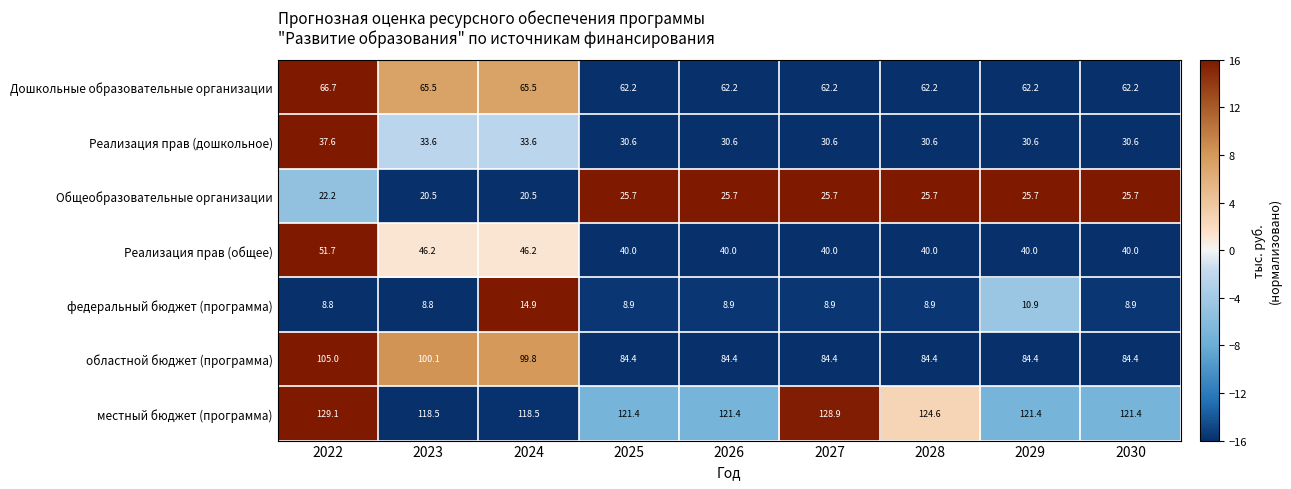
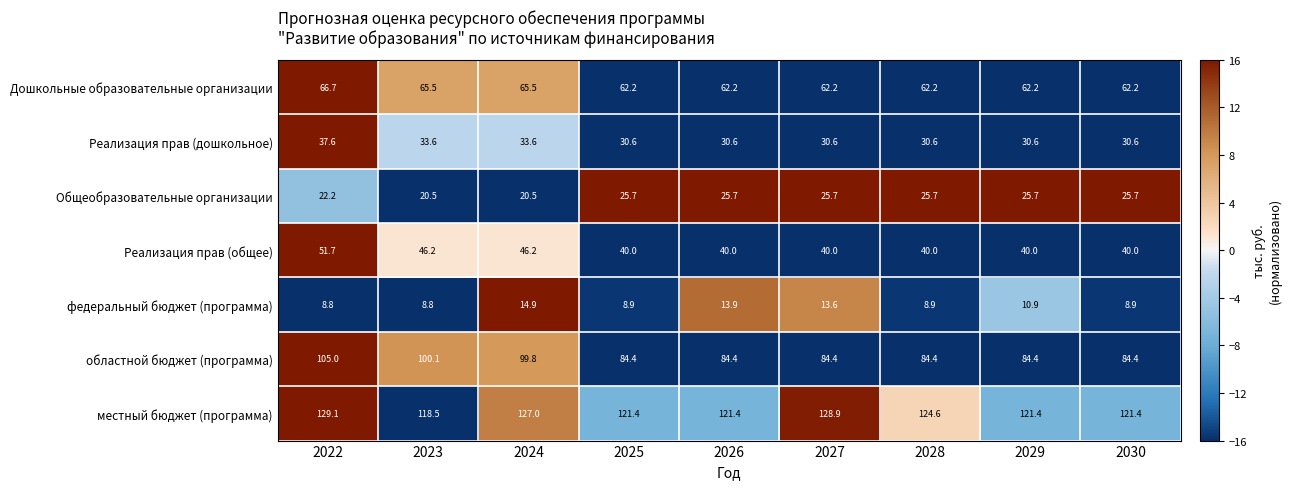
федеральный бюджет (программа), 2026: 8.9 -> 13.9
федеральный бюджет (программа), 2027: 8.9 -> 13.6
местный бюджет (программа), 2024: 118.5 -> 127.0
